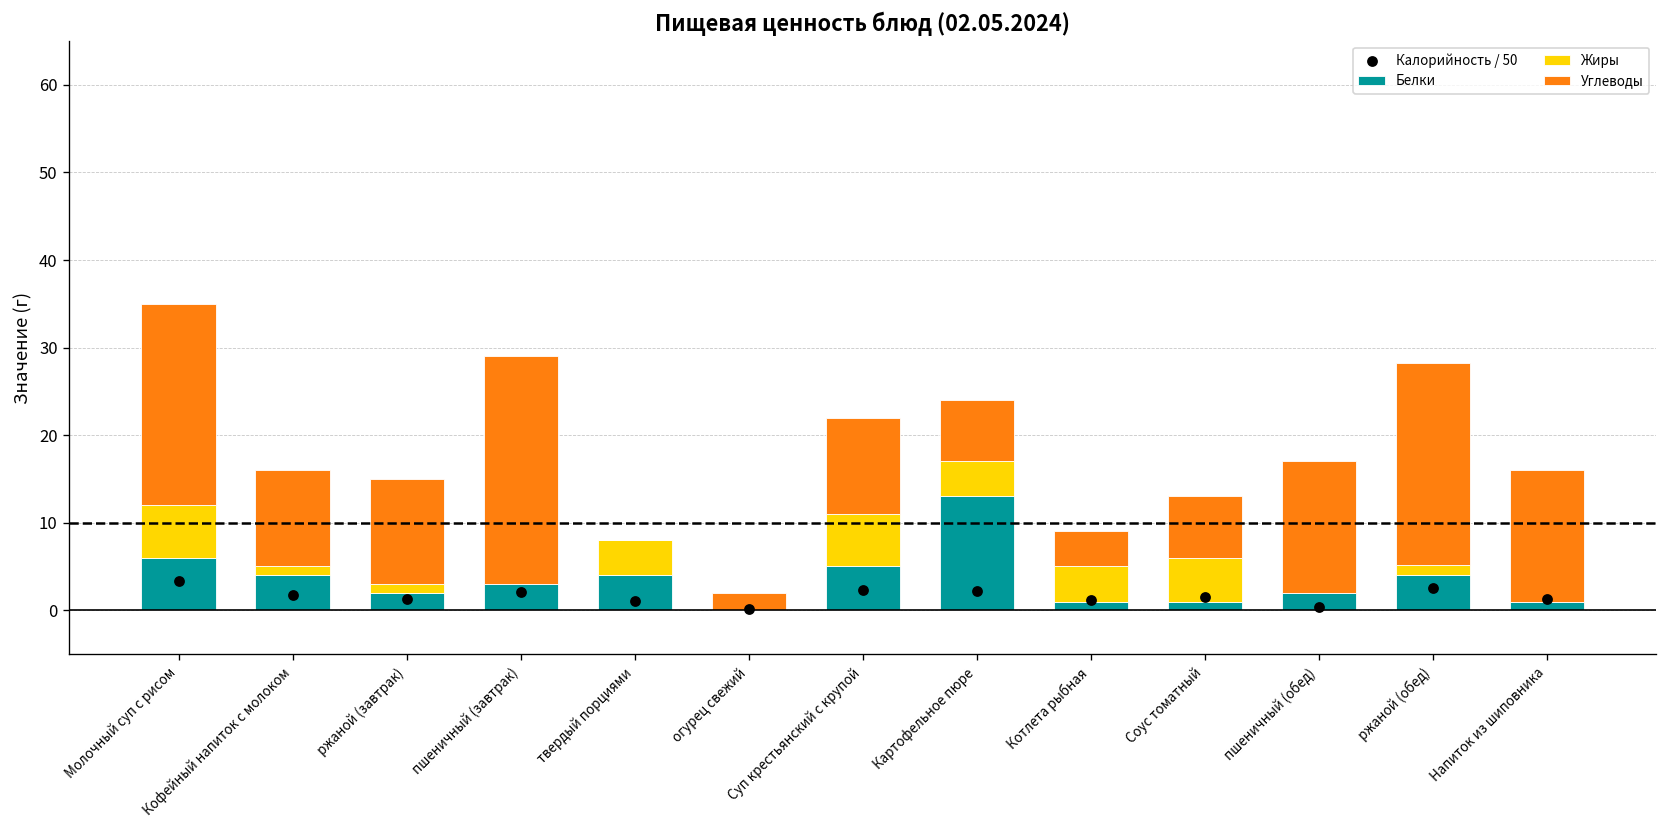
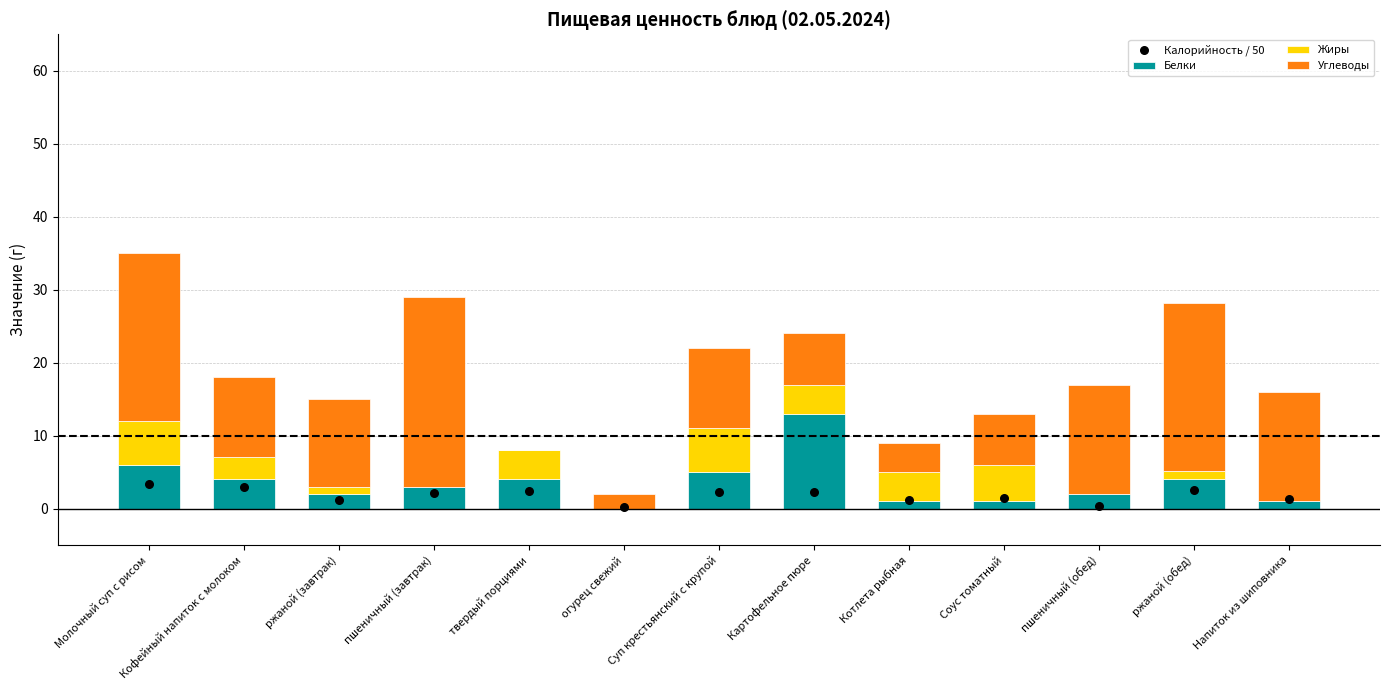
Жиры, Кофейный напиток с молоком: 1 -> 3
Калорийность / 50, Кофейный напиток с молоком: 2 -> 3
Калорийность / 50, твердый порциями: 1 -> 2
